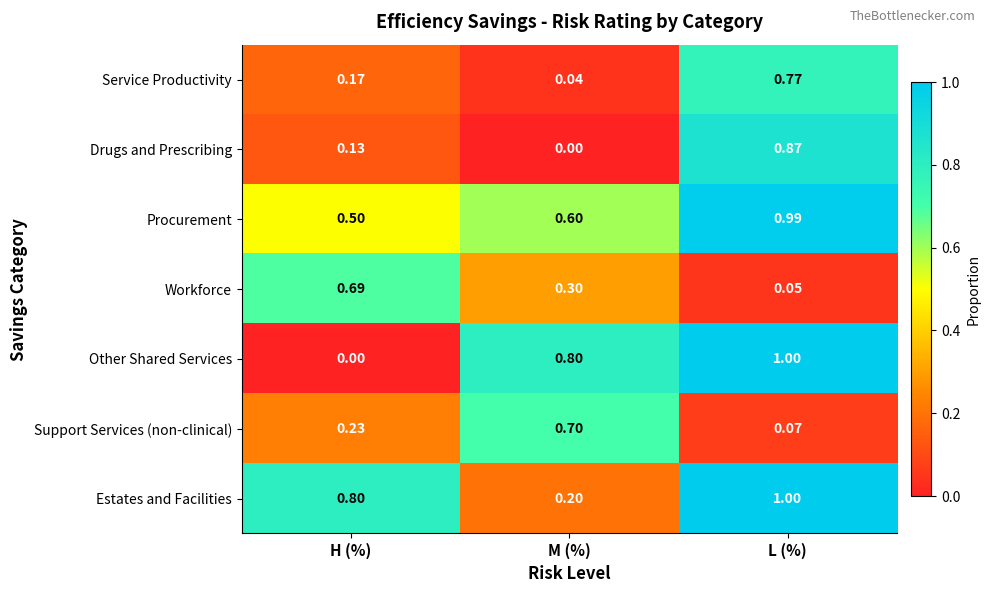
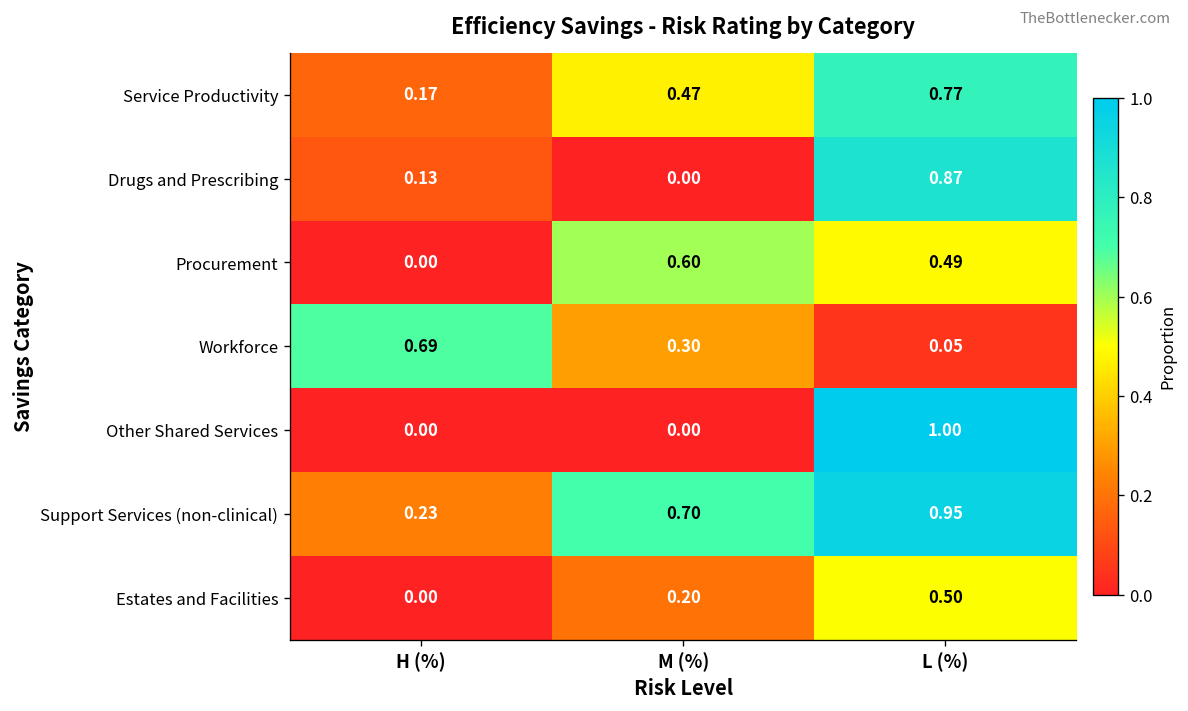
Service Productivity, M (%): 0.04 -> 0.47
Procurement, H (%): 0.50 -> 0.00
Procurement, L (%): 0.99 -> 0.49
Other Shared Services, M (%): 0.80 -> 0.00
Support Services (non-clinical), L (%): 0.07 -> 0.95
Estates and Facilities, H (%): 0.80 -> 0.00
Estates and Facilities, L (%): 1.00 -> 0.50
